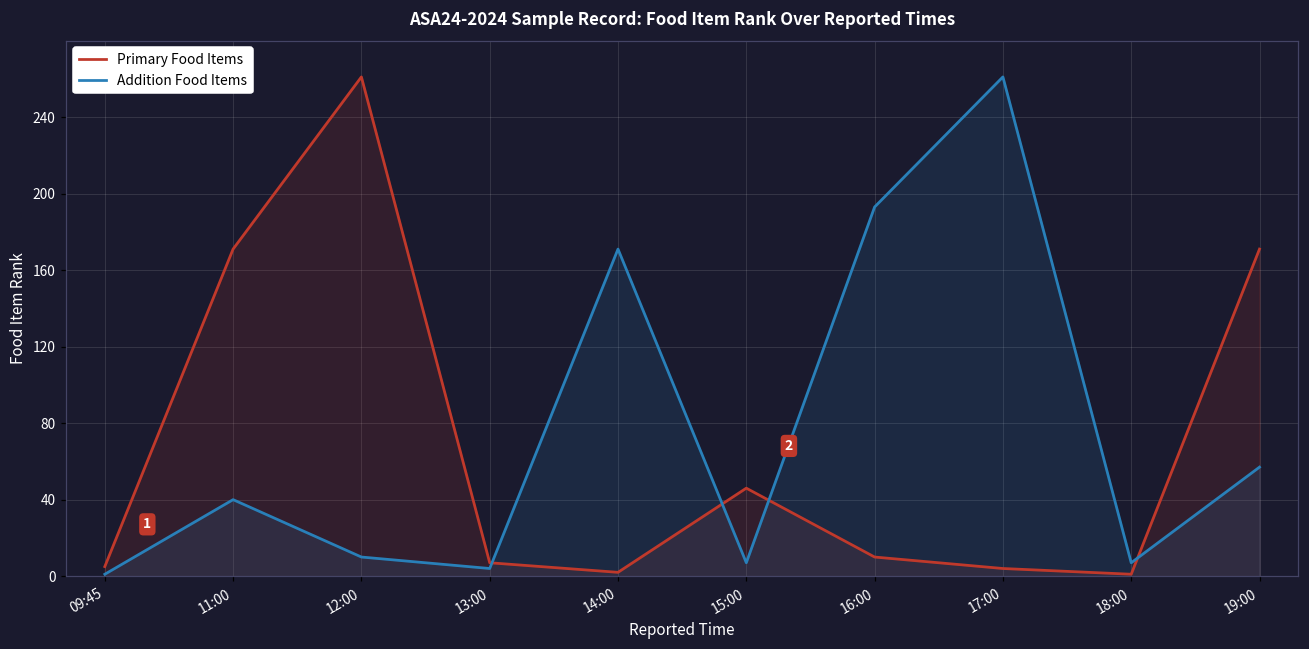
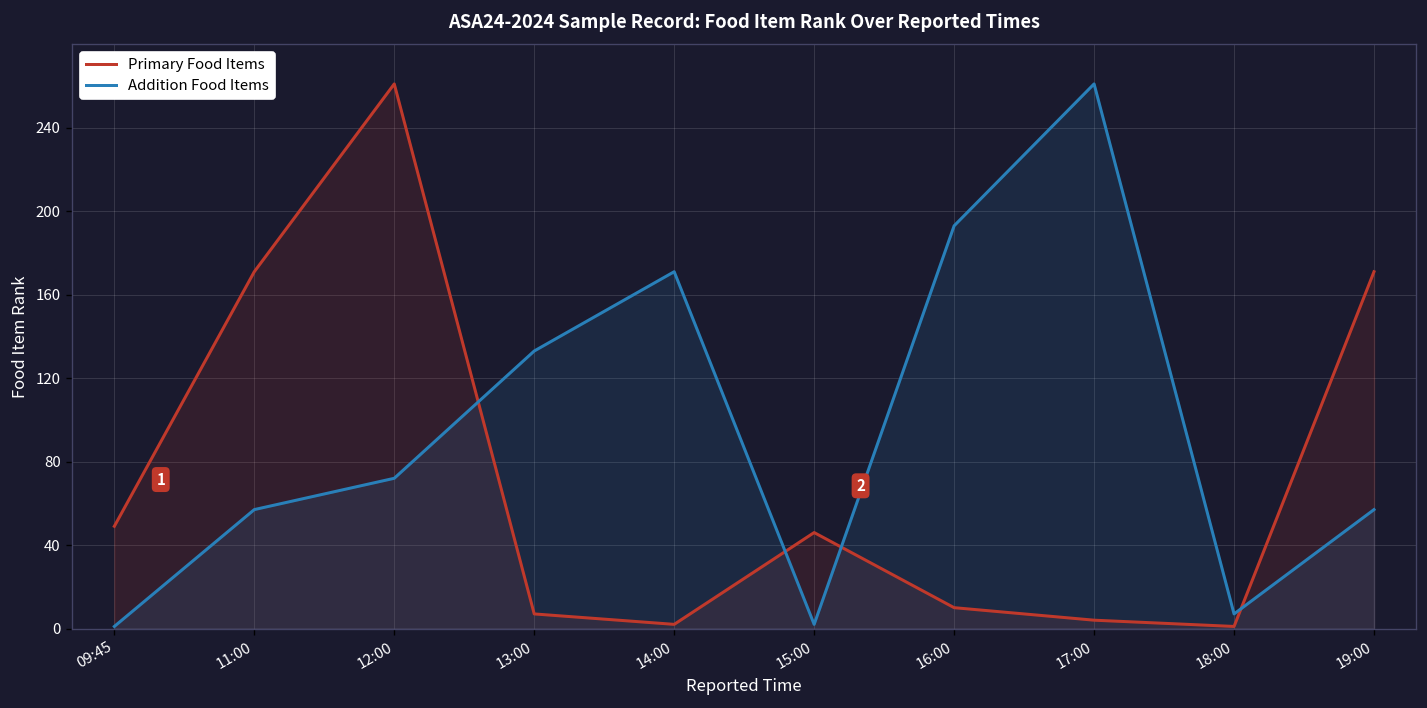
Primary Food Items, 09:45: 5 -> 49
Addition Food Items, 11:00: 40 -> 57
Addition Food Items, 12:00: 10 -> 72
Addition Food Items, 13:00: 4 -> 133
Addition Food Items, 15:00: 7 -> 2
